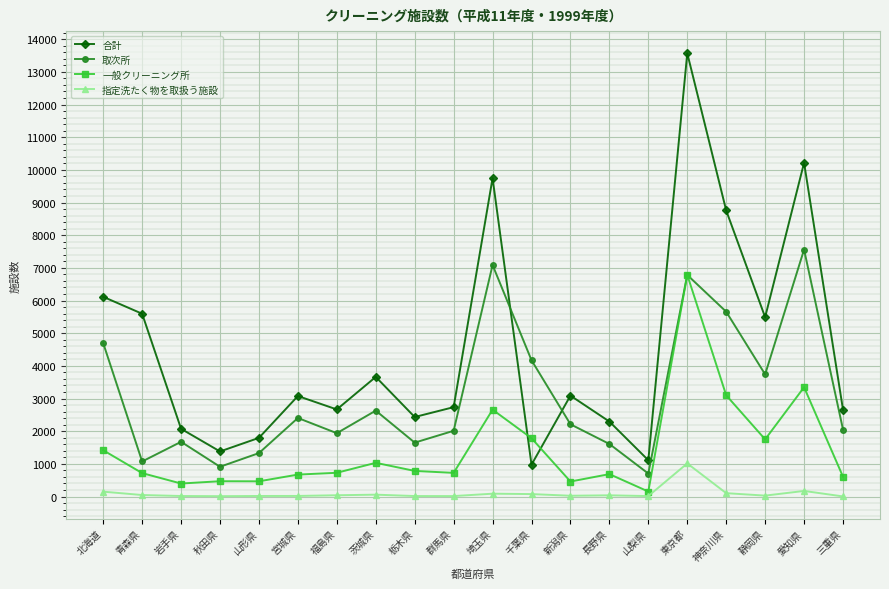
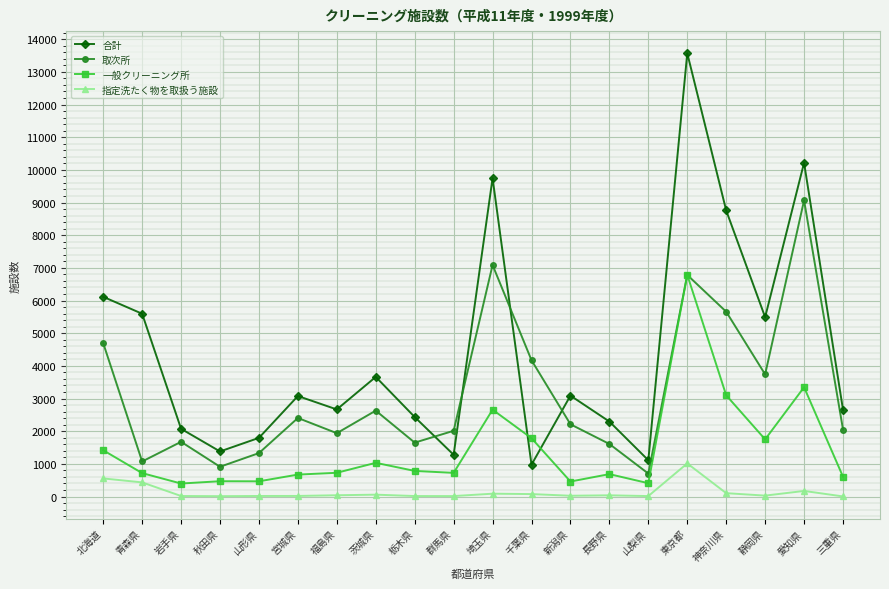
指定洗たく物を取扱う施設, 北海道: 100 -> 600
指定洗たく物を取扱う施設, 青森県: 0 -> 400
合計, 群馬県: 2700 -> 1300
一般クリーニング所, 山梨県: 200 -> 400
取次所, 愛知県: 7600 -> 9100
